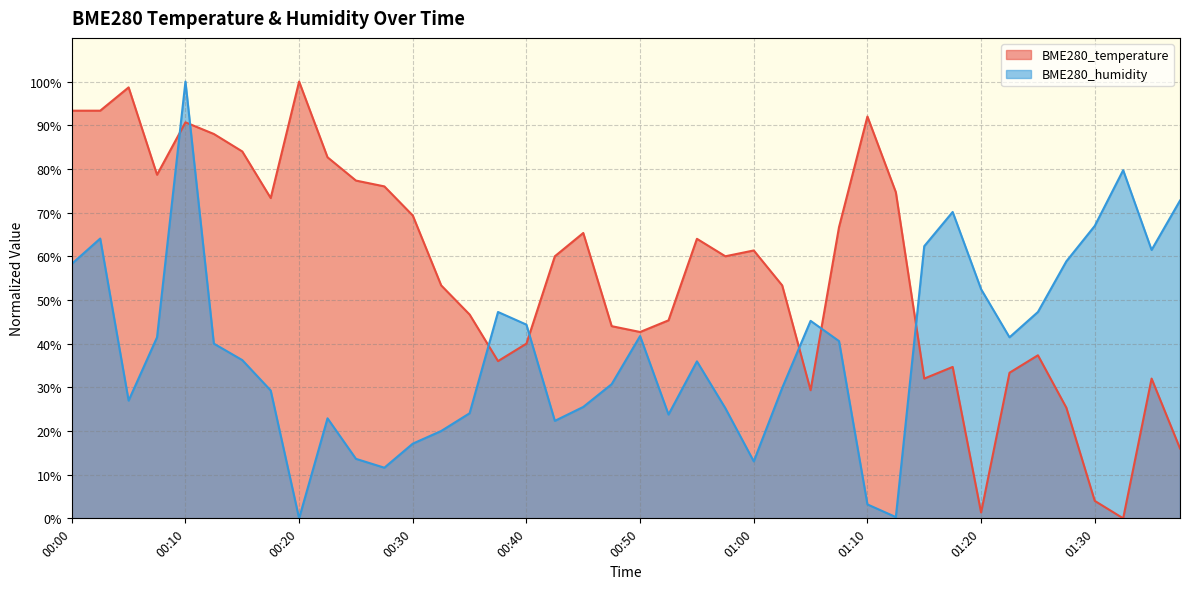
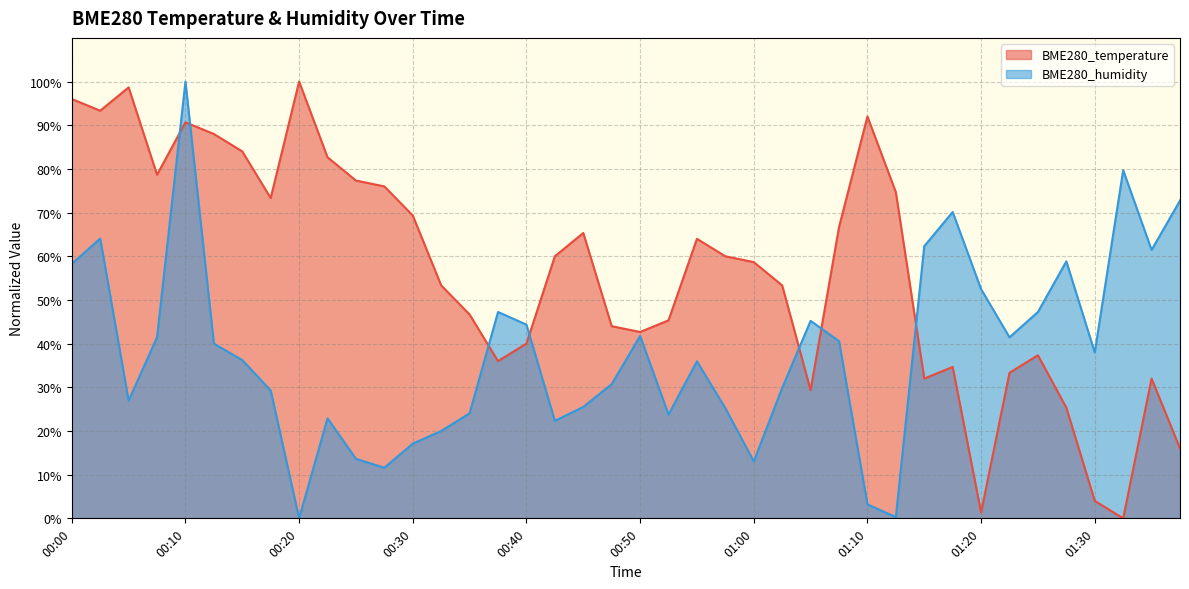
BME280_temperature, 00:00: 93% -> 96%
BME280_temperature, 01:00: 61% -> 59%
BME280_humidity, 01:30: 67% -> 38%
